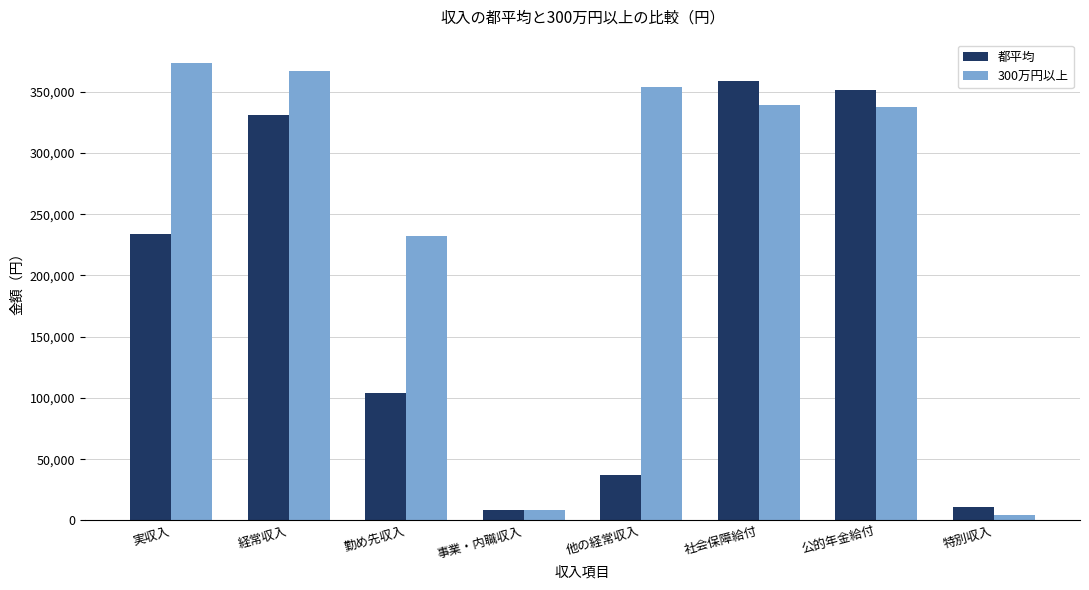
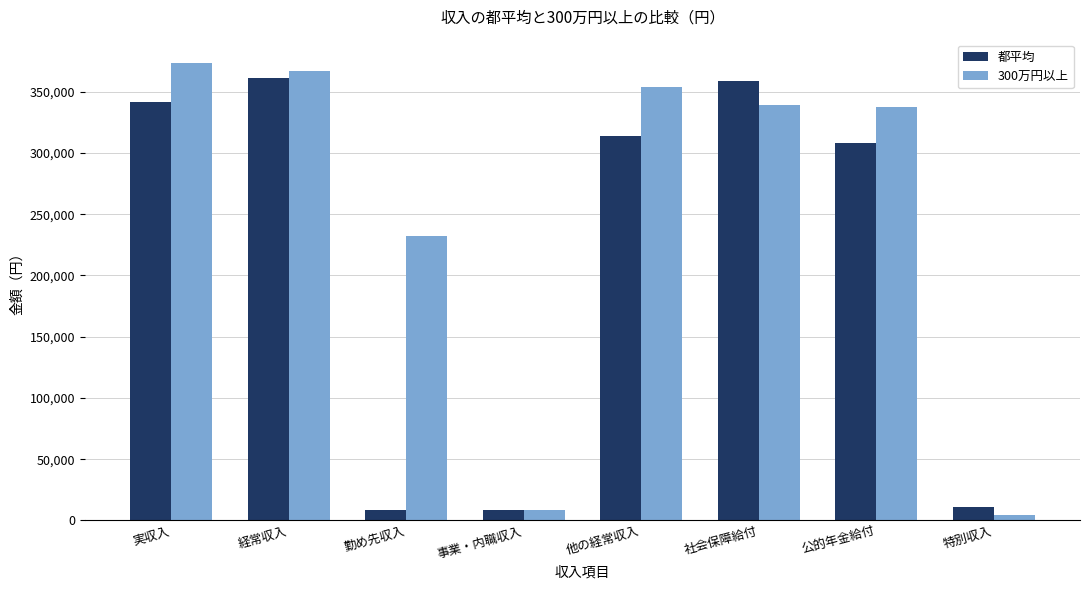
都平均, 実収入: 234,000 -> 341,000
都平均, 経常収入: 331,000 -> 361,000
都平均, 勤め先収入: 104,000 -> 8,000
都平均, 他の経常収入: 37,000 -> 314,000
都平均, 公的年金給付: 351,000 -> 308,000
